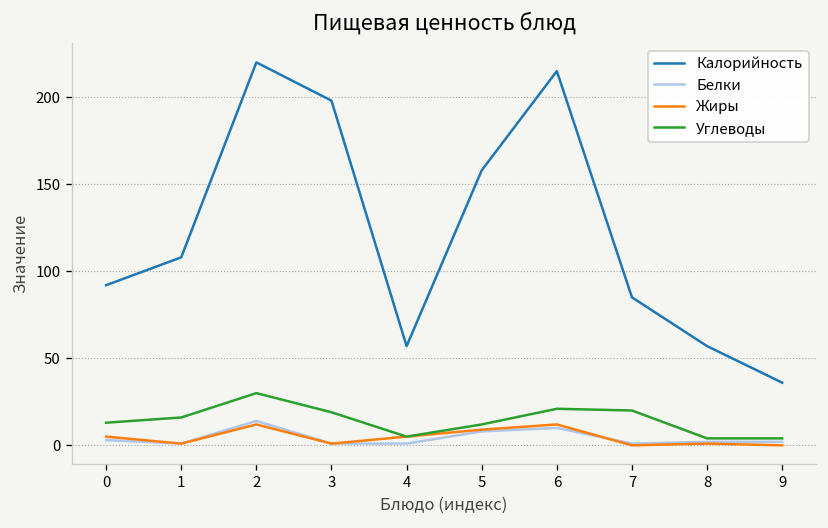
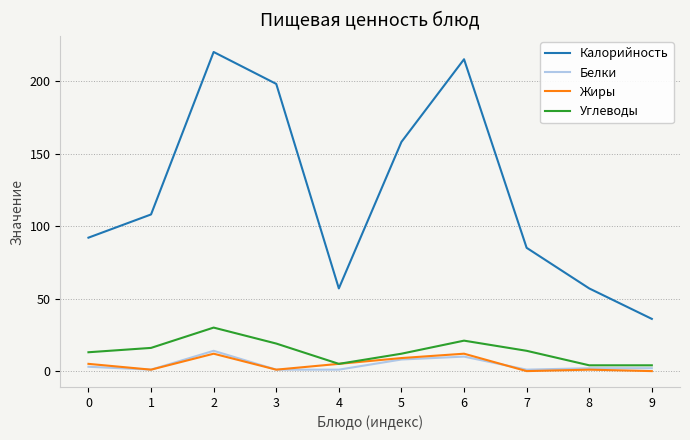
Углеводы, 7: 20 -> 14
